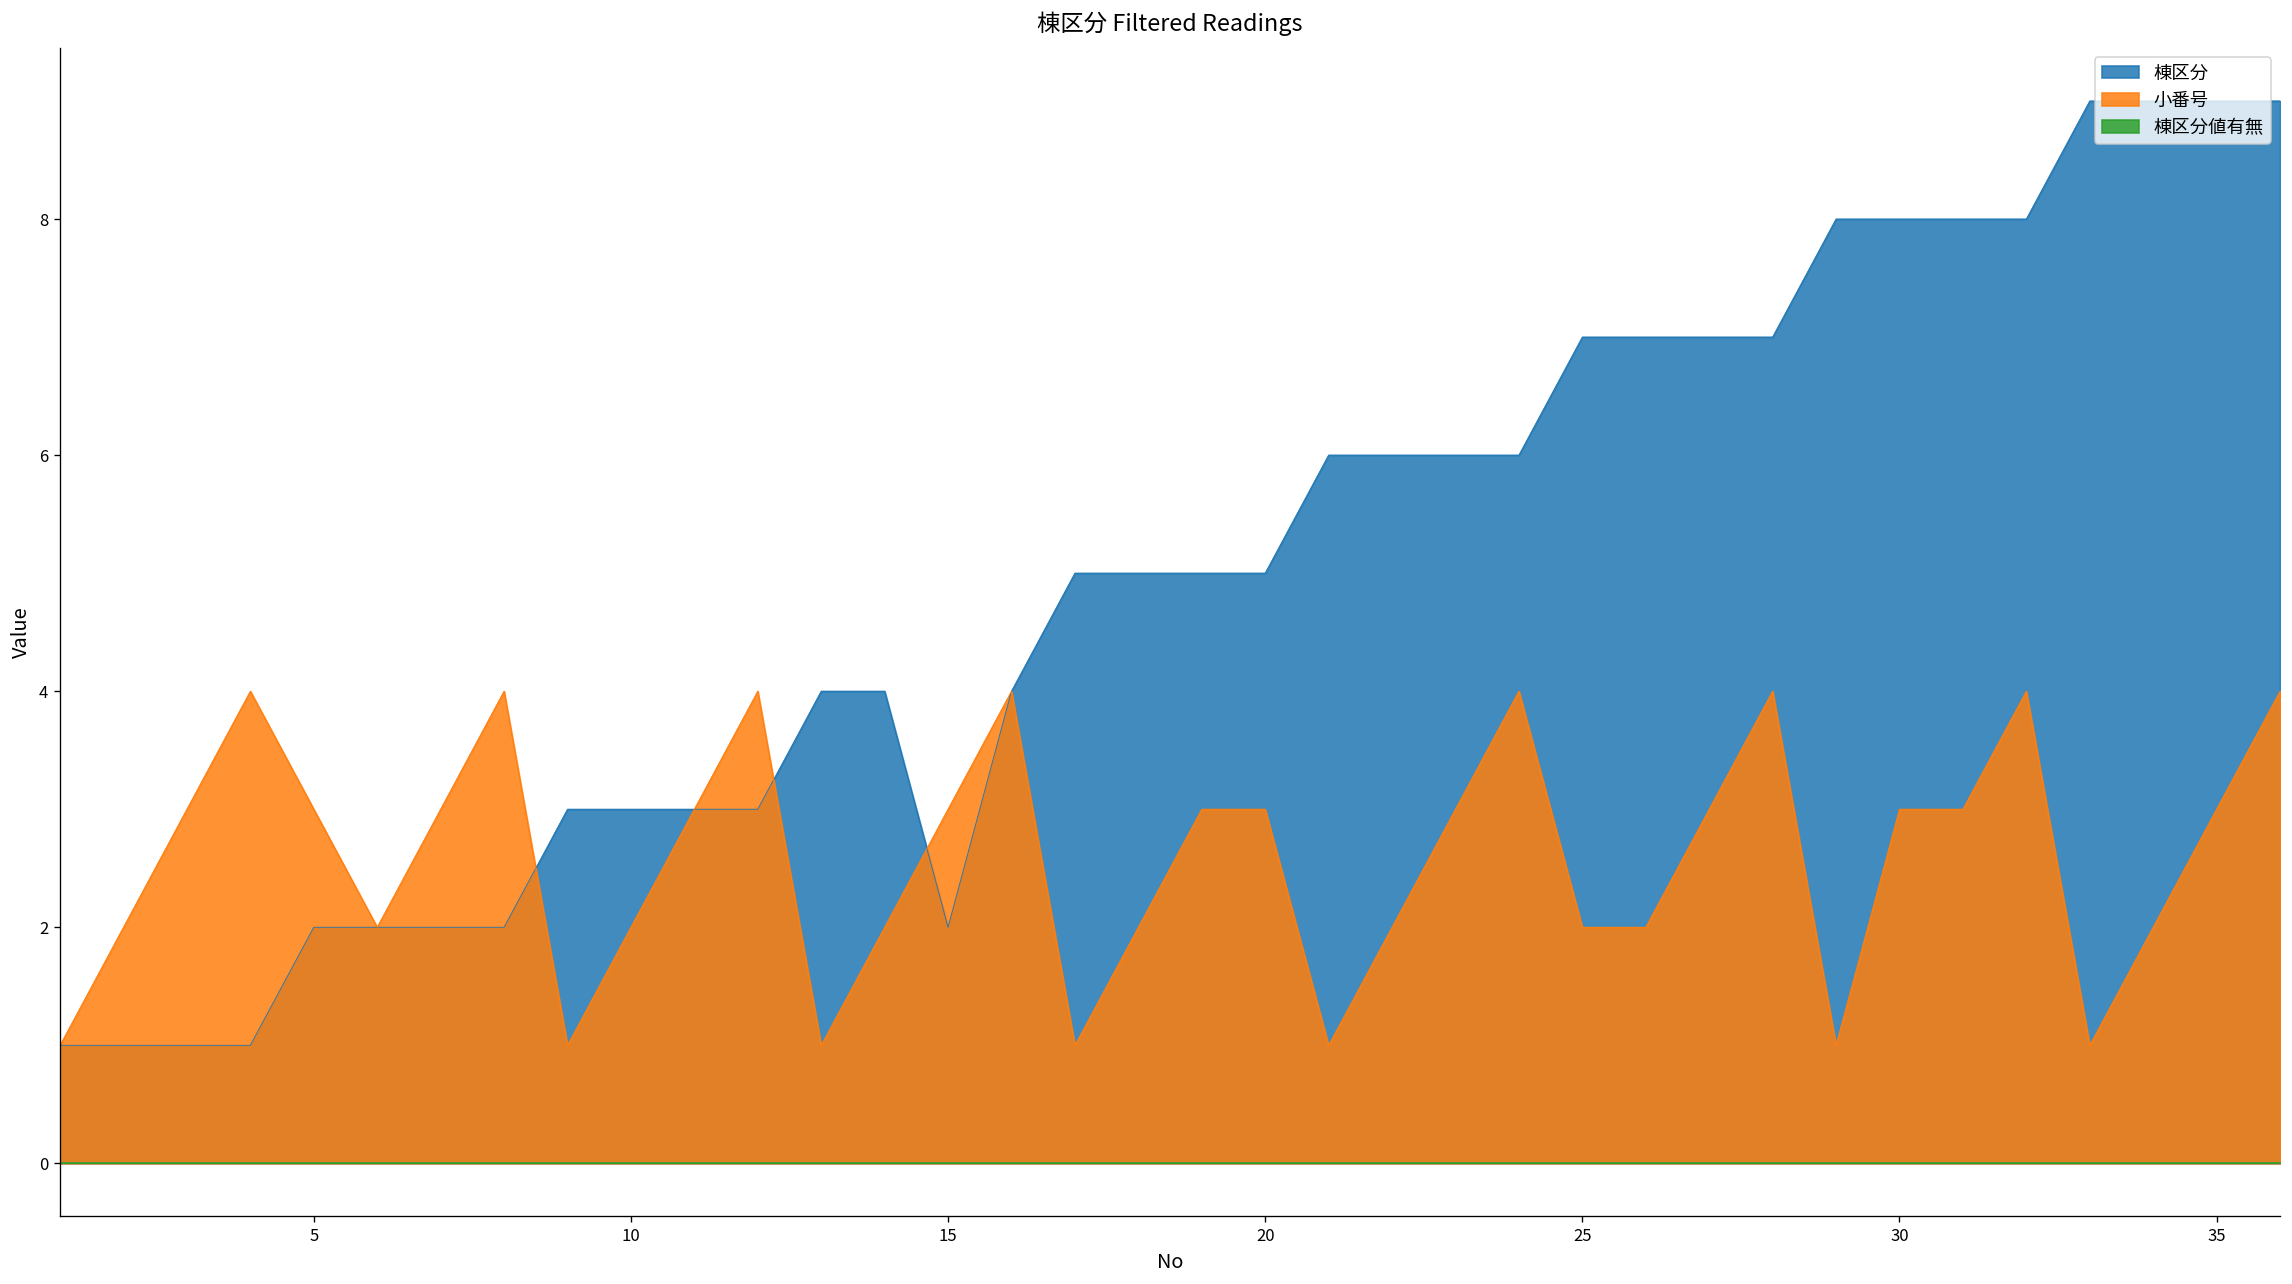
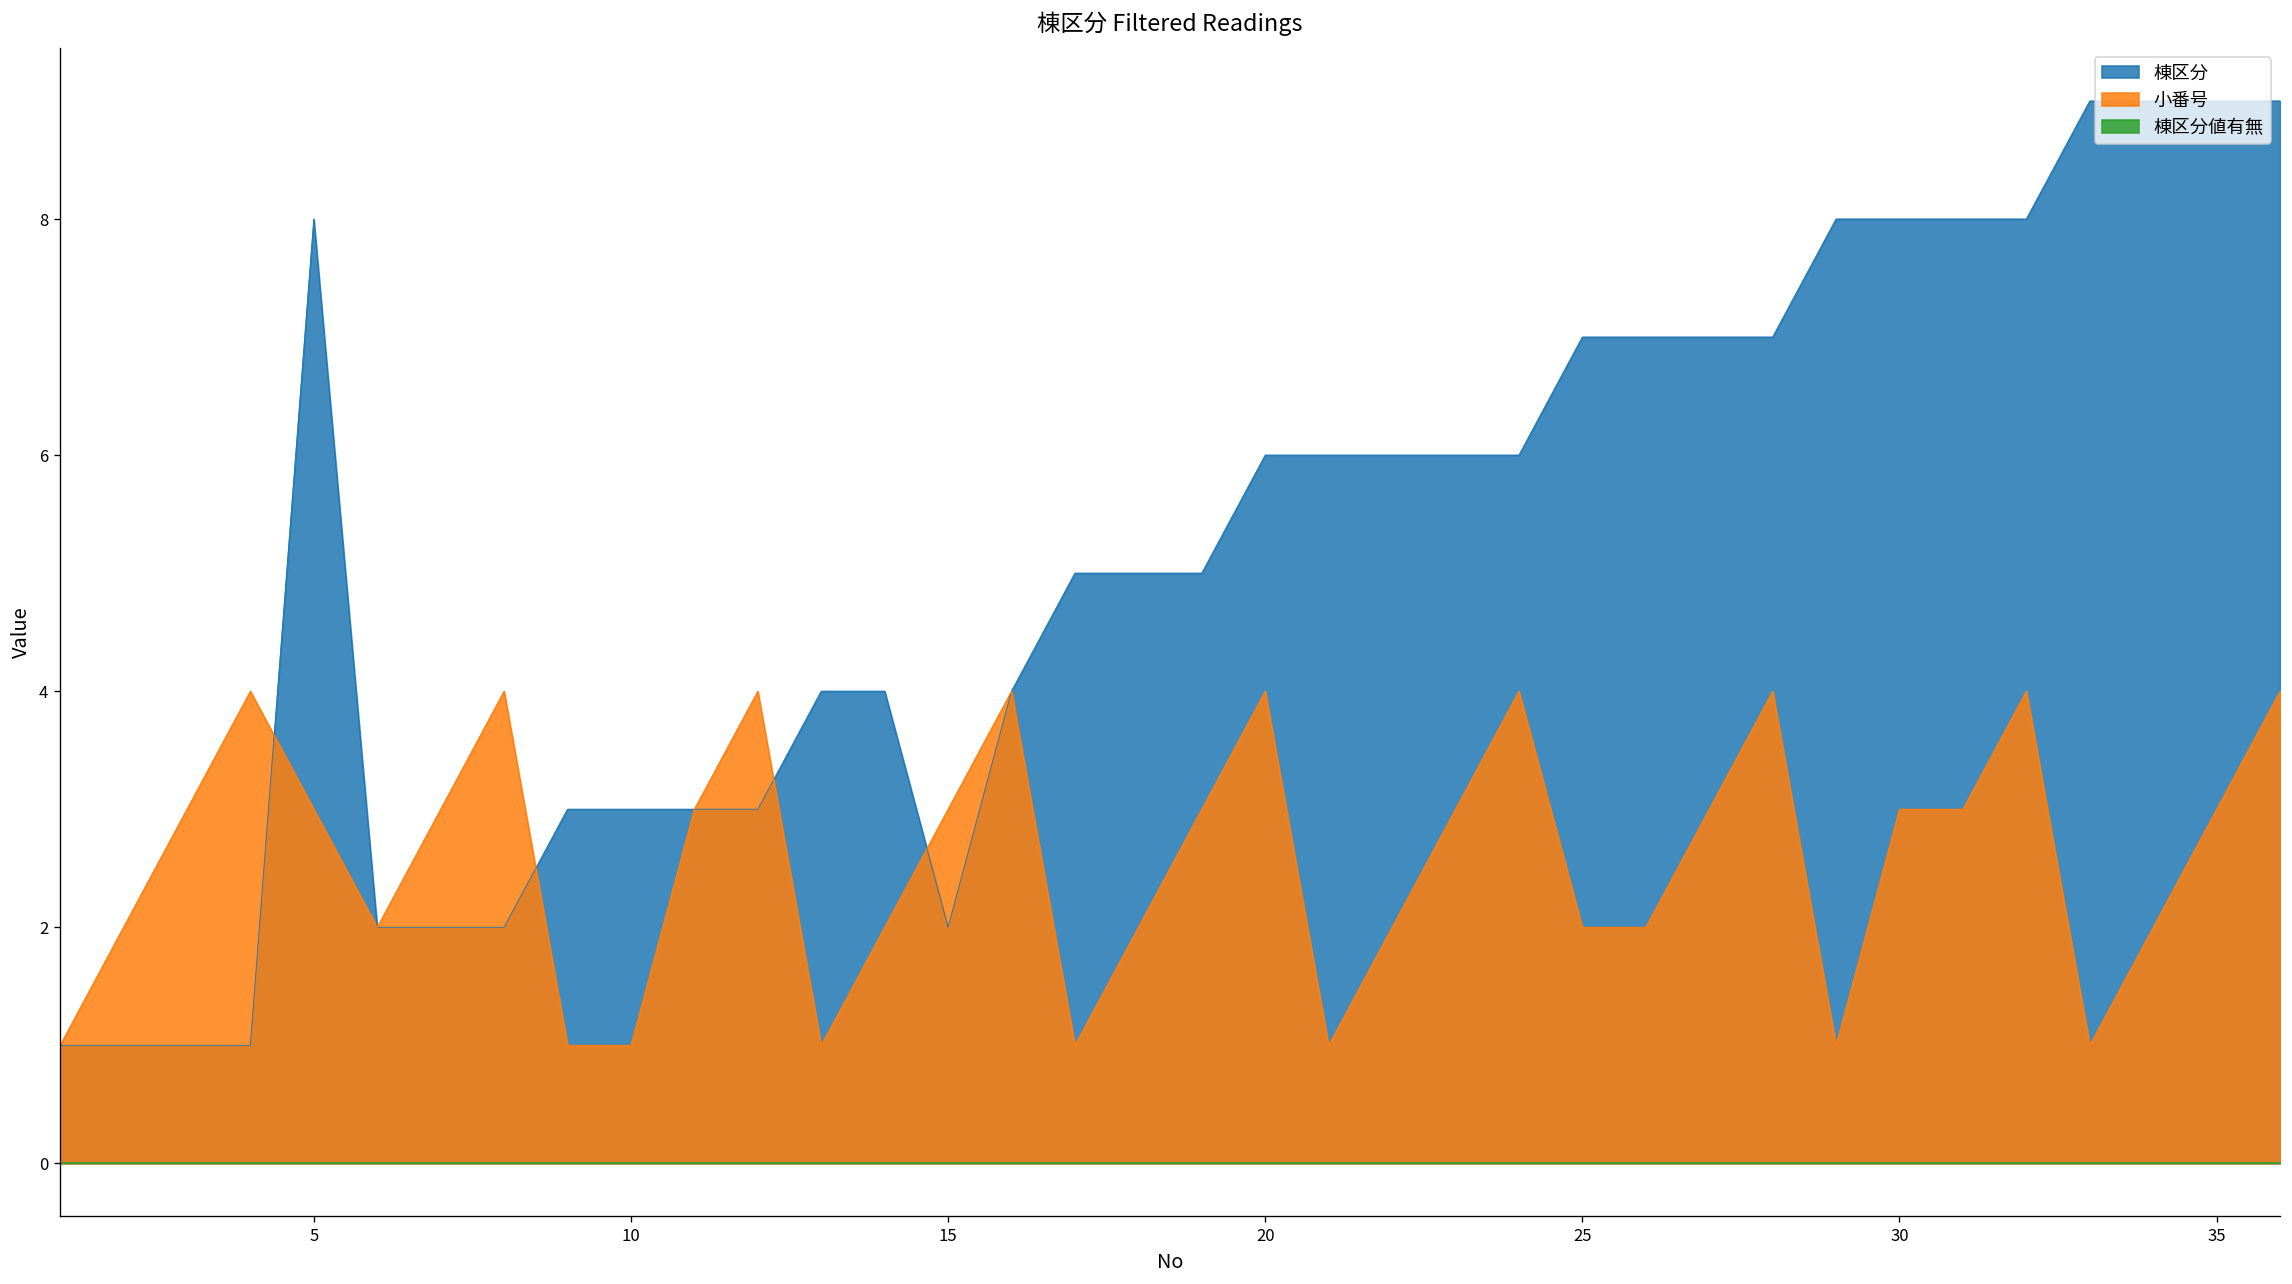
棟区分, 5: 2 -> 8
小番号, 10: 2 -> 1
棟区分, 20: 5 -> 6
小番号, 20: 3 -> 4
